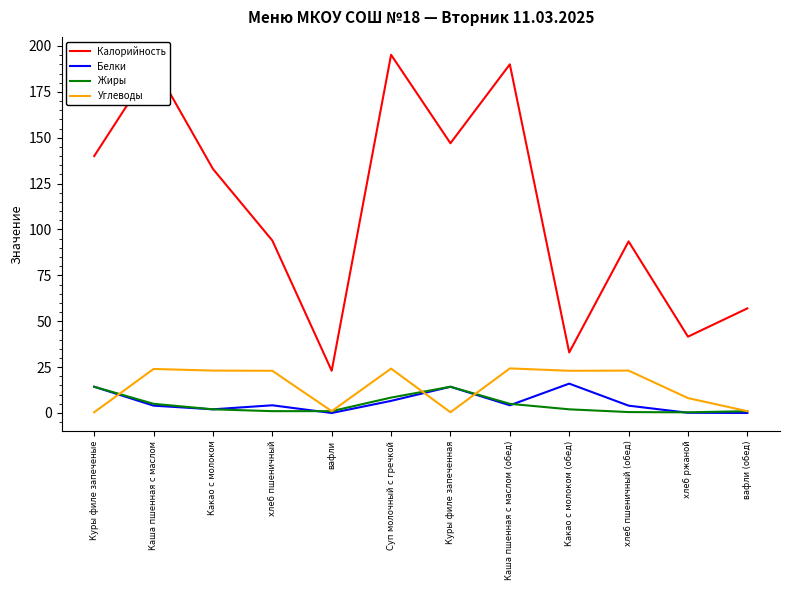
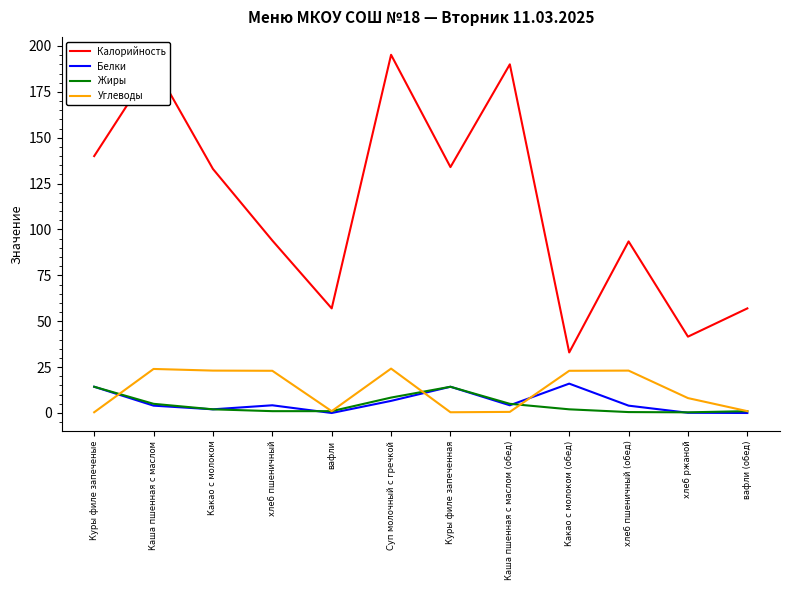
Калорийность, вафли: 23 -> 57
Калорийность, Куры филе запеченная: 147 -> 134
Углеводы, Каша пшенная с маслом (обед): 24 -> 1
